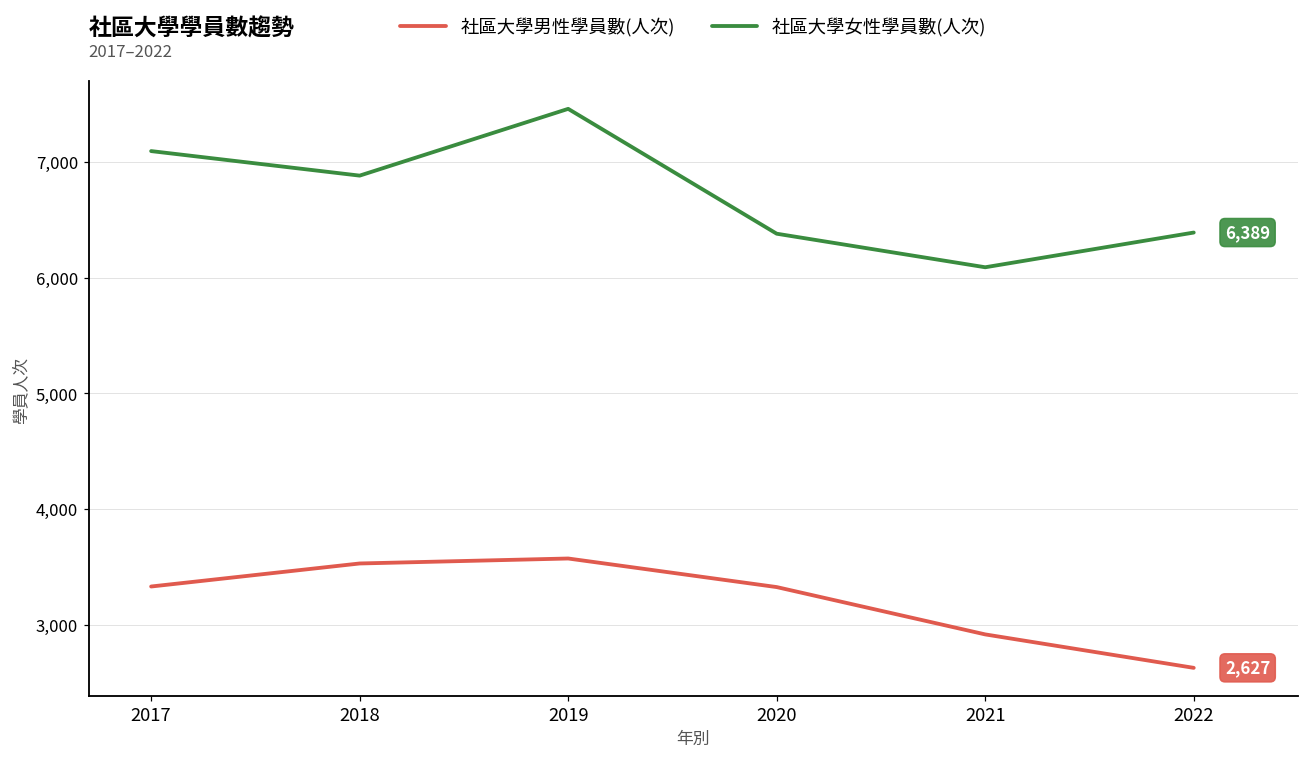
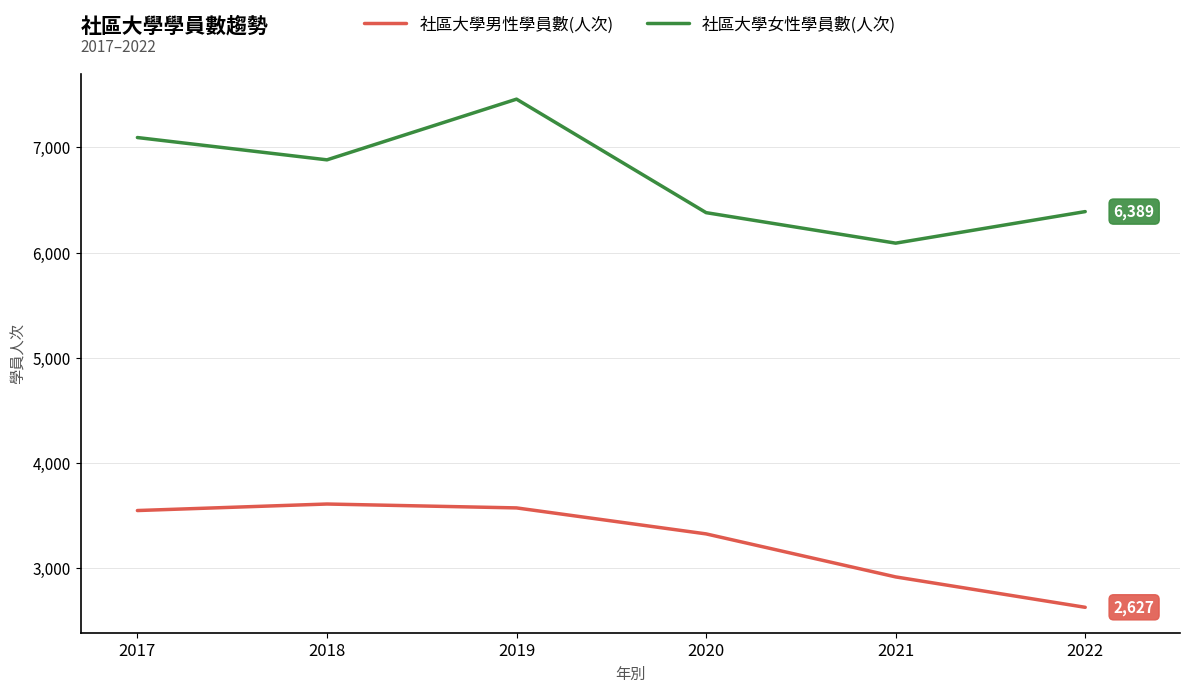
社區大學男性學員數(人次), 2017: 3,330 -> 3,550
社區大學男性學員數(人次), 2018: 3,530 -> 3,610
